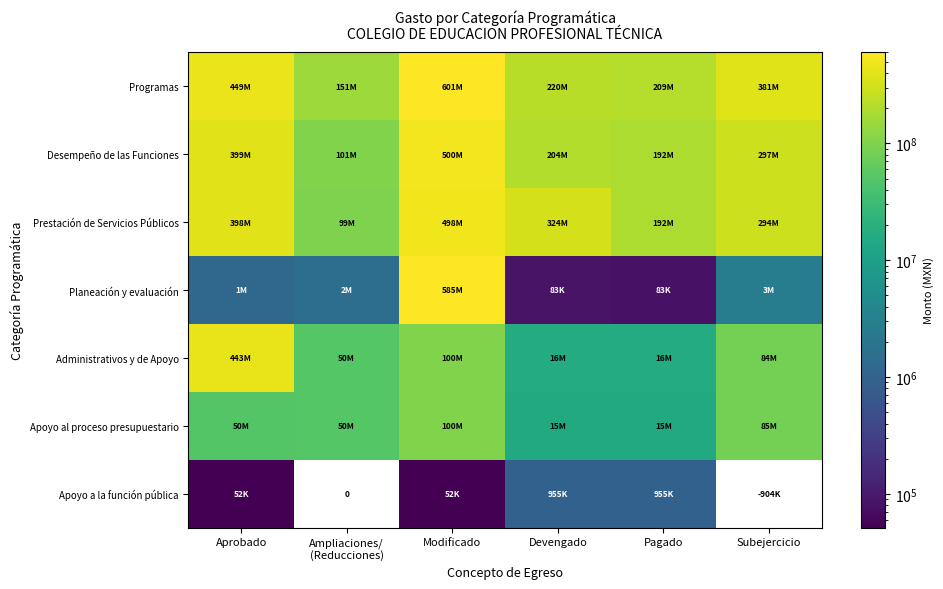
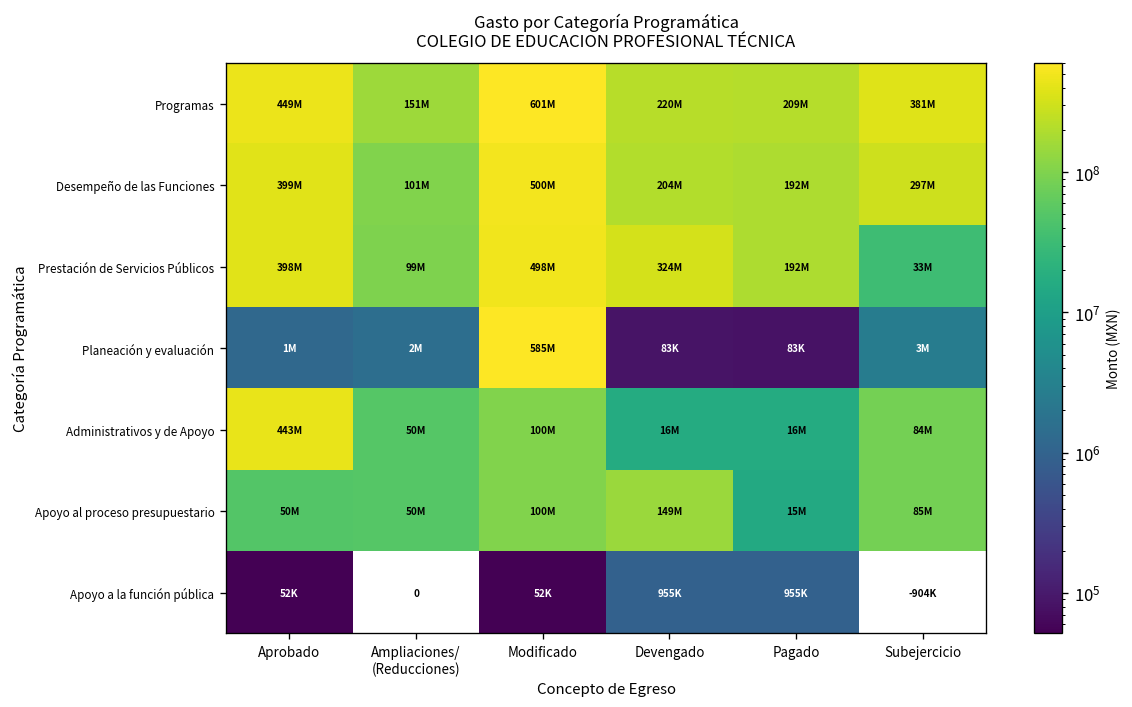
Prestación de Servicios Públicos, Subejercicio: 294M -> 33M
Apoyo al proceso presupuestario, Devengado: 15M -> 149M
